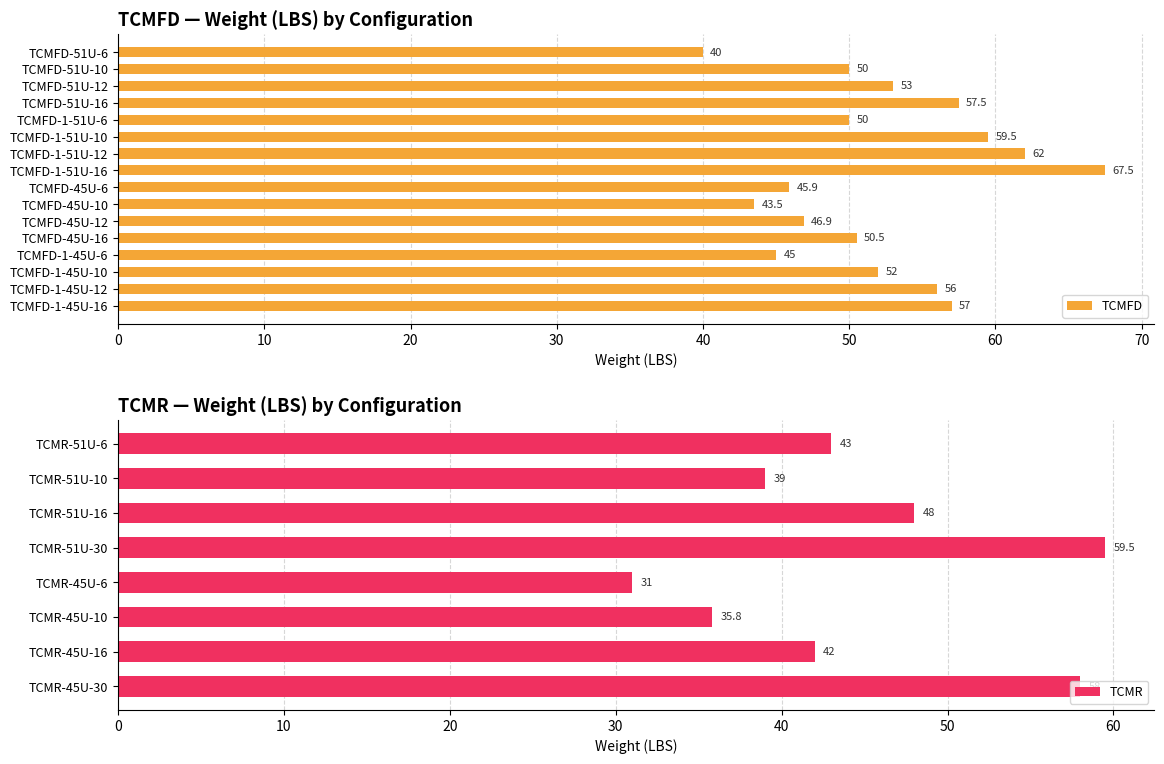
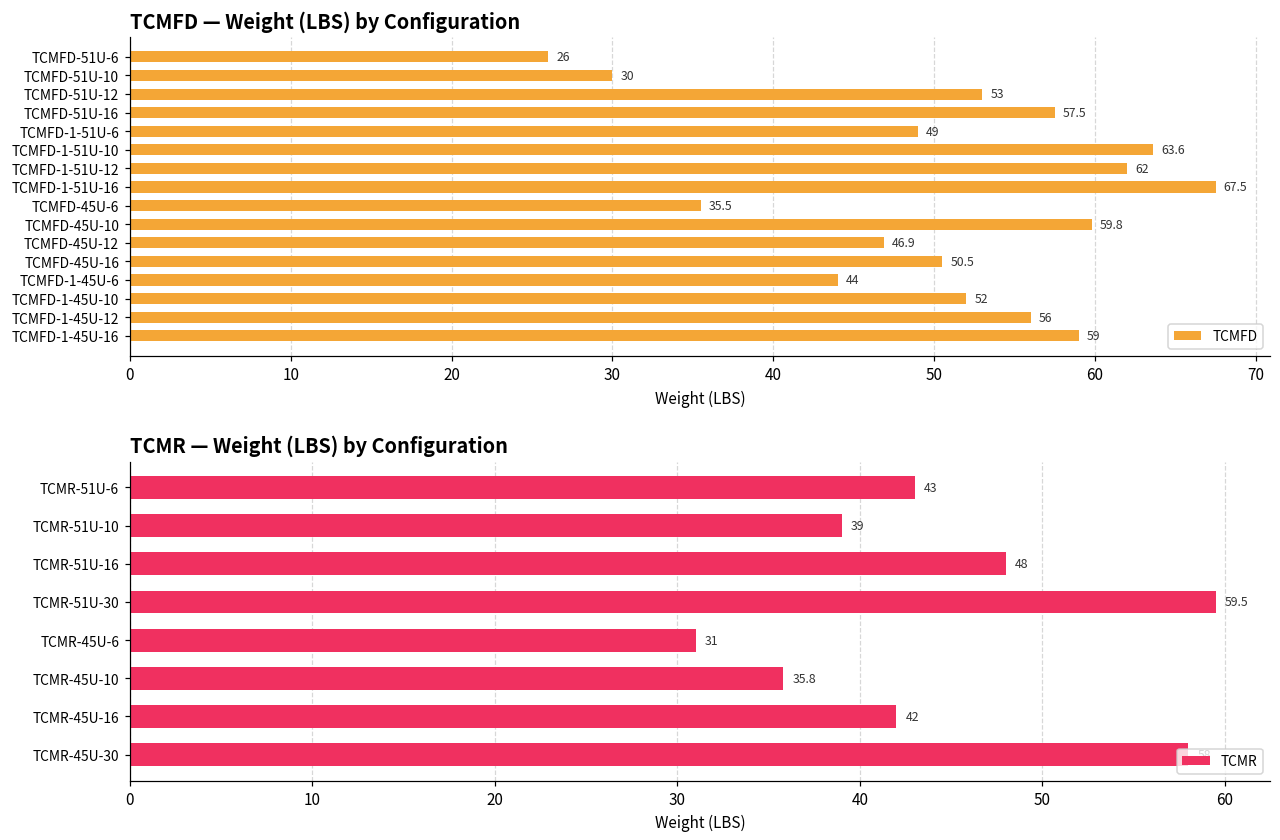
TCMFD — Weight (LBS) by Configuration, TCMFD-51U-6: 40 -> 26
TCMFD — Weight (LBS) by Configuration, TCMFD-51U-10: 50 -> 30
TCMFD — Weight (LBS) by Configuration, TCMFD-1-51U-6: 50 -> 49
TCMFD — Weight (LBS) by Configuration, TCMFD-1-51U-10: 59.5 -> 63.6
TCMFD — Weight (LBS) by Configuration, TCMFD-45U-6: 45.9 -> 35.5
TCMFD — Weight (LBS) by Configuration, TCMFD-45U-10: 43.5 -> 59.8
TCMFD — Weight (LBS) by Configuration, TCMFD-1-45U-6: 45 -> 44
TCMFD — Weight (LBS) by Configuration, TCMFD-1-45U-16: 57 -> 59
